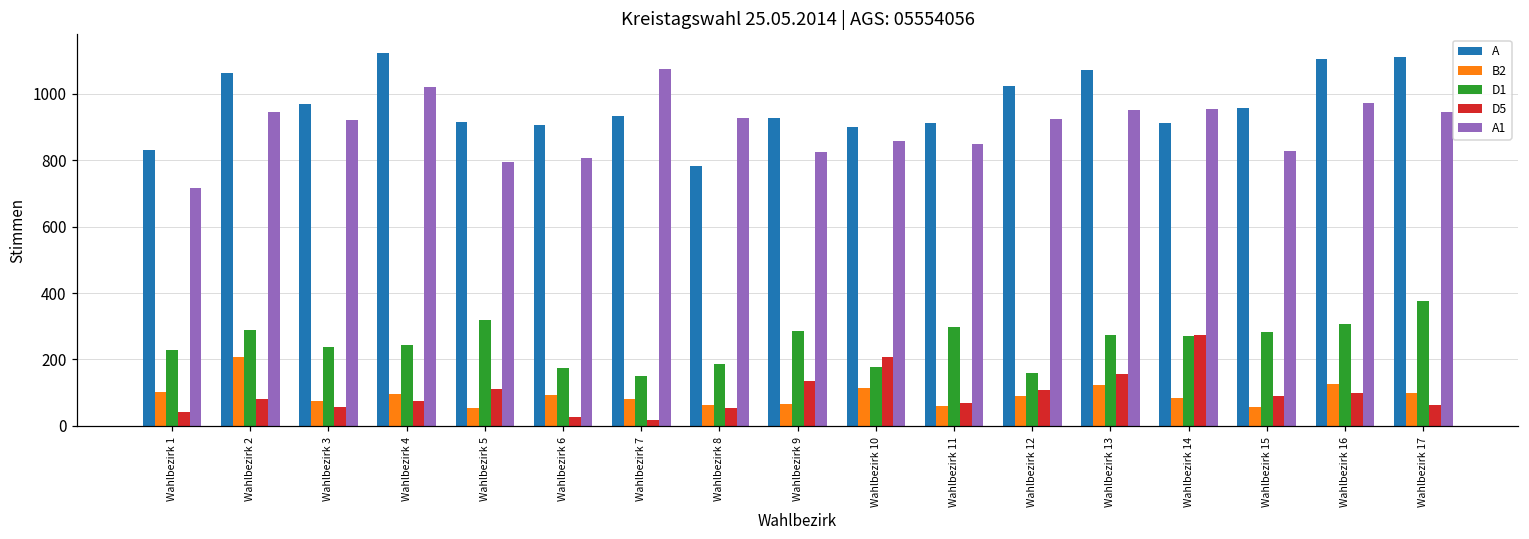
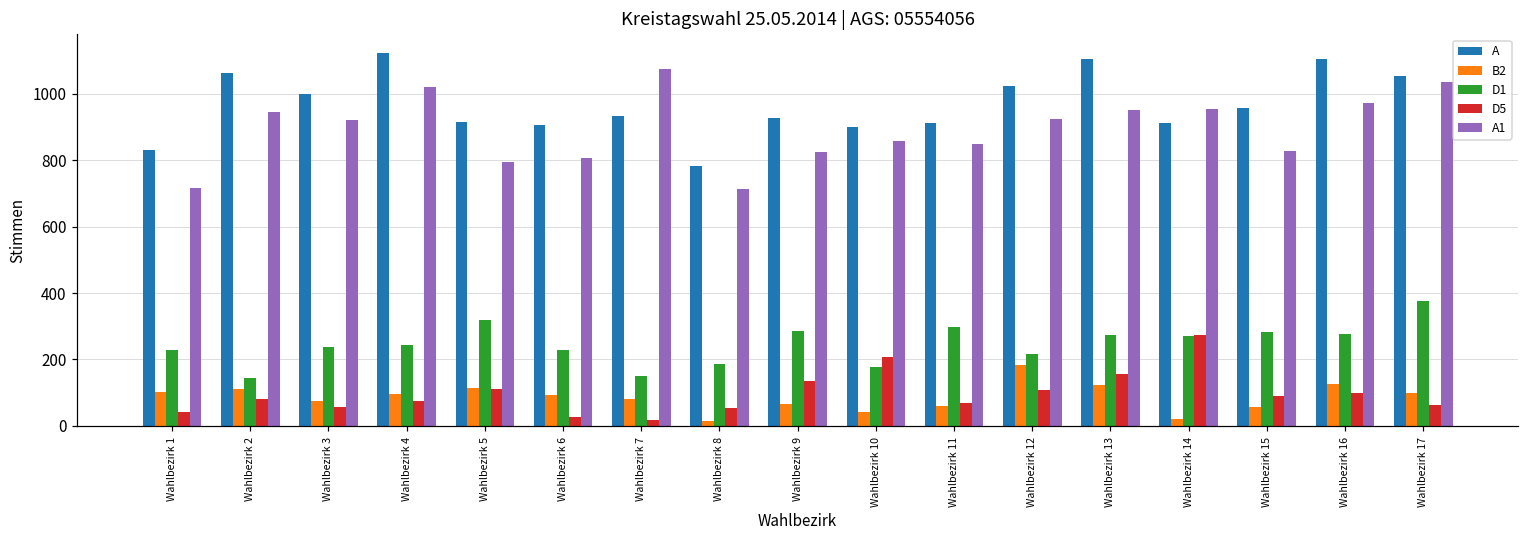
B2, Wahlbezirk 2: 210 -> 110
D1, Wahlbezirk 2: 290 -> 140
A, Wahlbezirk 3: 970 -> 1000
B2, Wahlbezirk 5: 60 -> 110
D1, Wahlbezirk 6: 180 -> 230
B2, Wahlbezirk 8: 60 -> 10
A1, Wahlbezirk 8: 930 -> 710
B2, Wahlbezirk 10: 110 -> 40
B2, Wahlbezirk 12: 90 -> 180
D1, Wahlbezirk 12: 160 -> 220
A, Wahlbezirk 13: 1070 -> 1100
B2, Wahlbezirk 14: 80 -> 20
D1, Wahlbezirk 16: 310 -> 280
A, Wahlbezirk 17: 1110 -> 1050
A1, Wahlbezirk 17: 940 -> 1030
